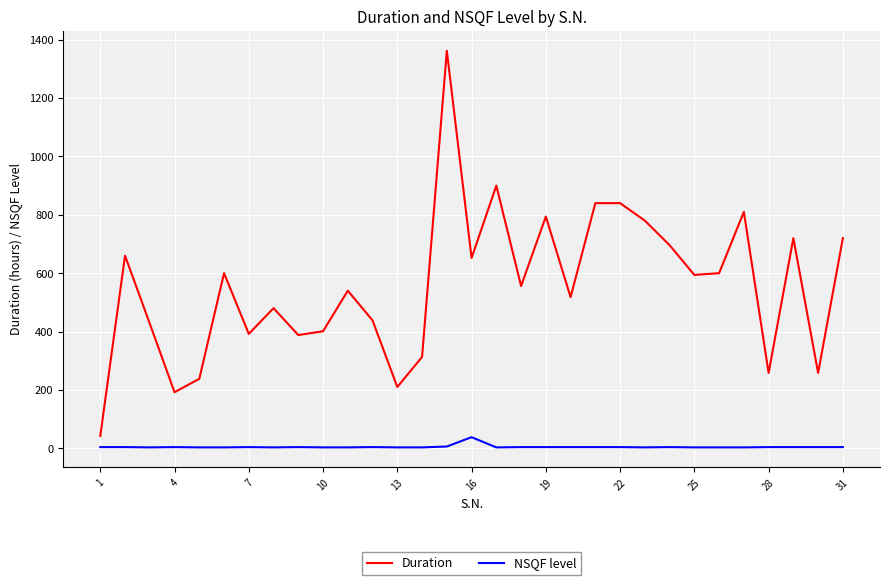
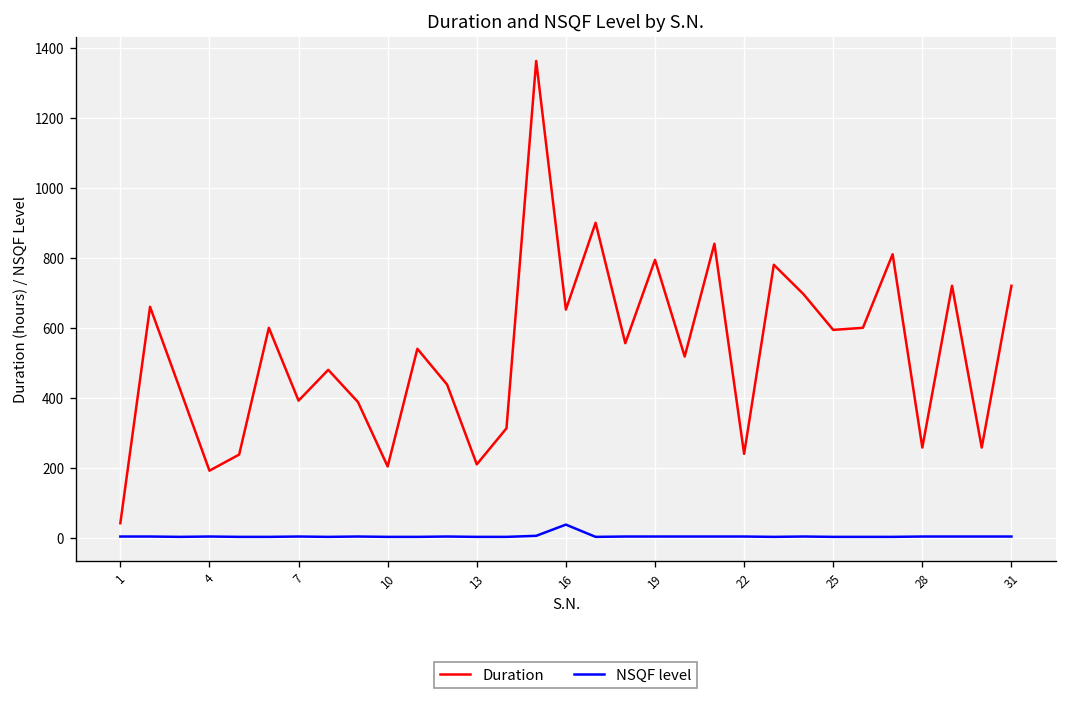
Duration, 10: 400 -> 200
Duration, 22: 840 -> 240
